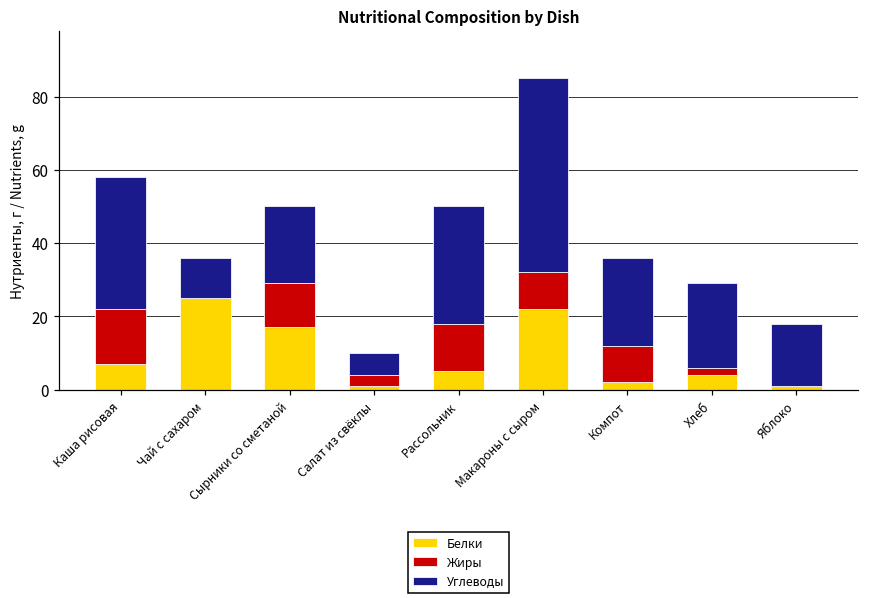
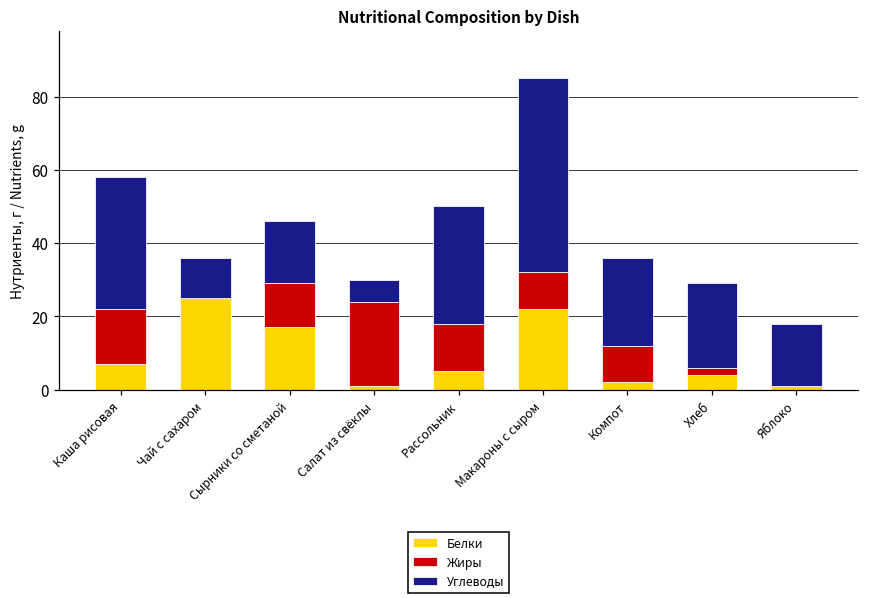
Углеводы, Сырники со сметаной: 21 -> 17
Жиры, Салат из свёклы: 3 -> 23
